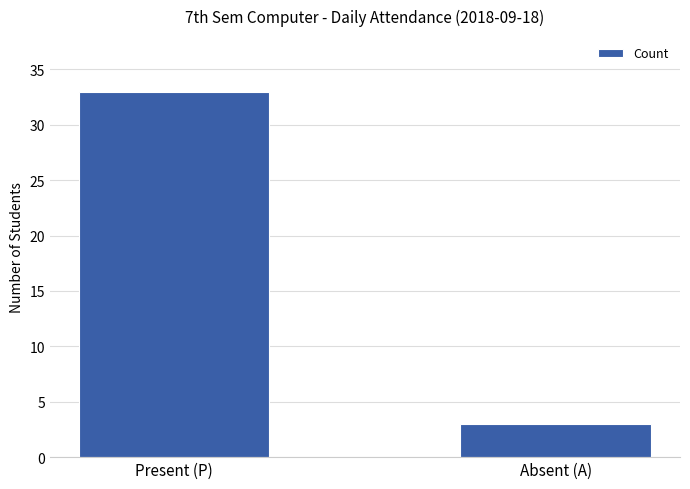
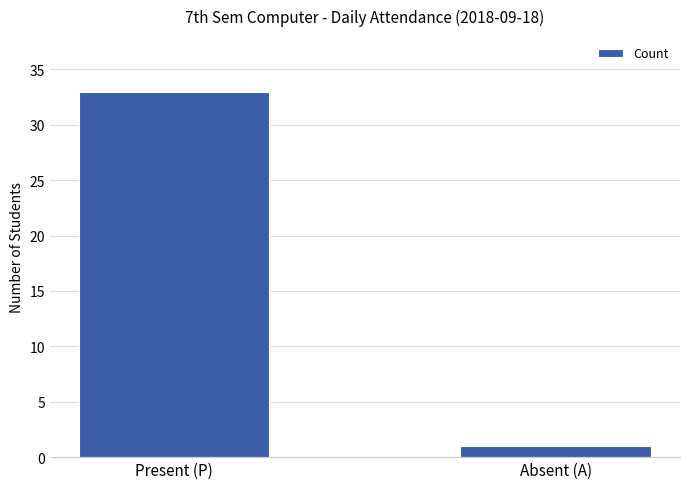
Absent (A): 3 -> 1
